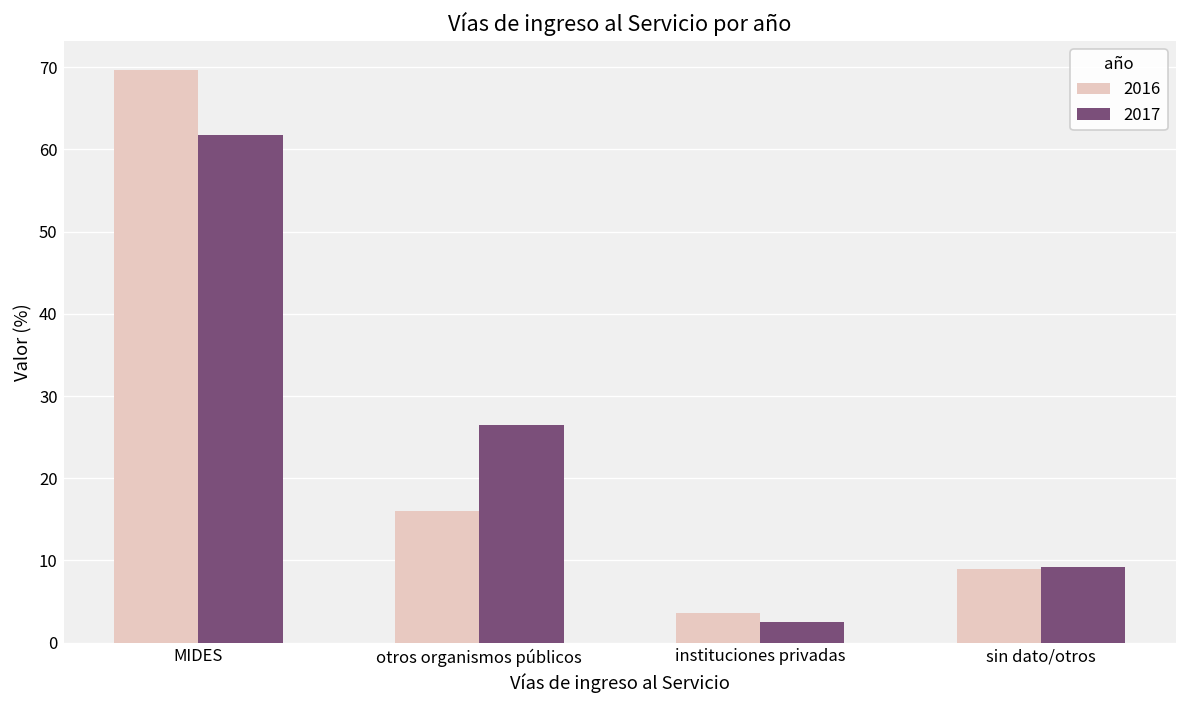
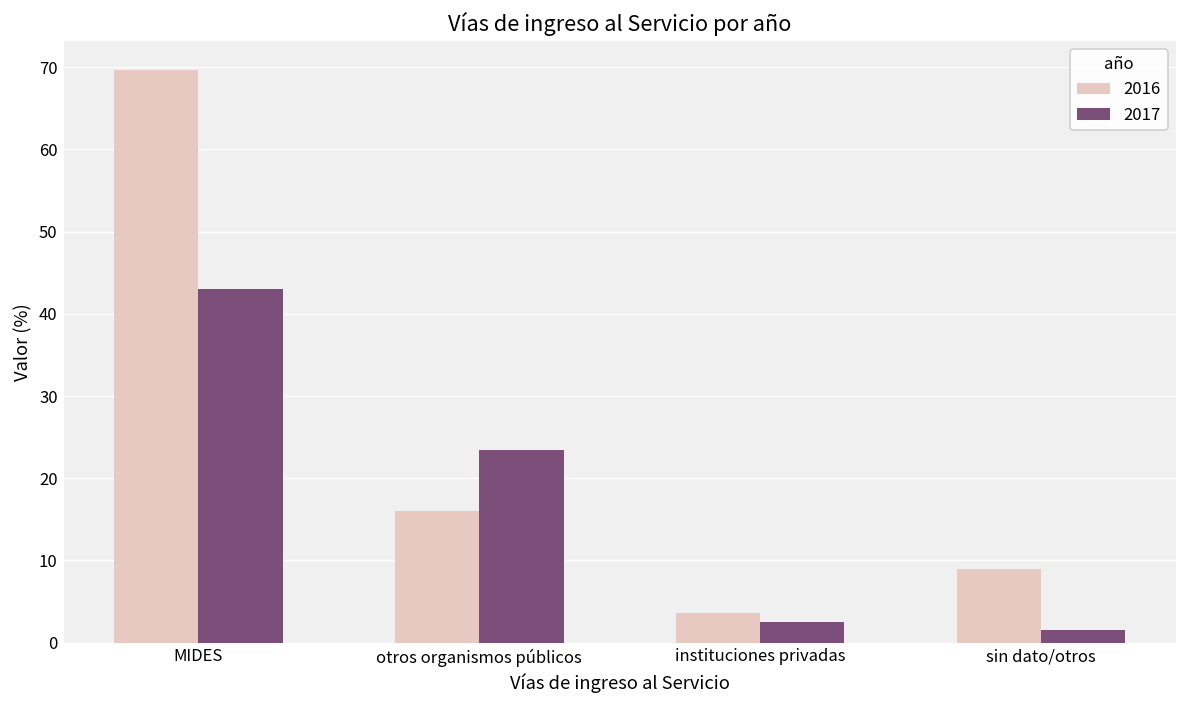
2017, MIDES: 62 -> 43
2017, otros organismos públicos: 27 -> 23
2017, sin dato/otros: 9 -> 2
